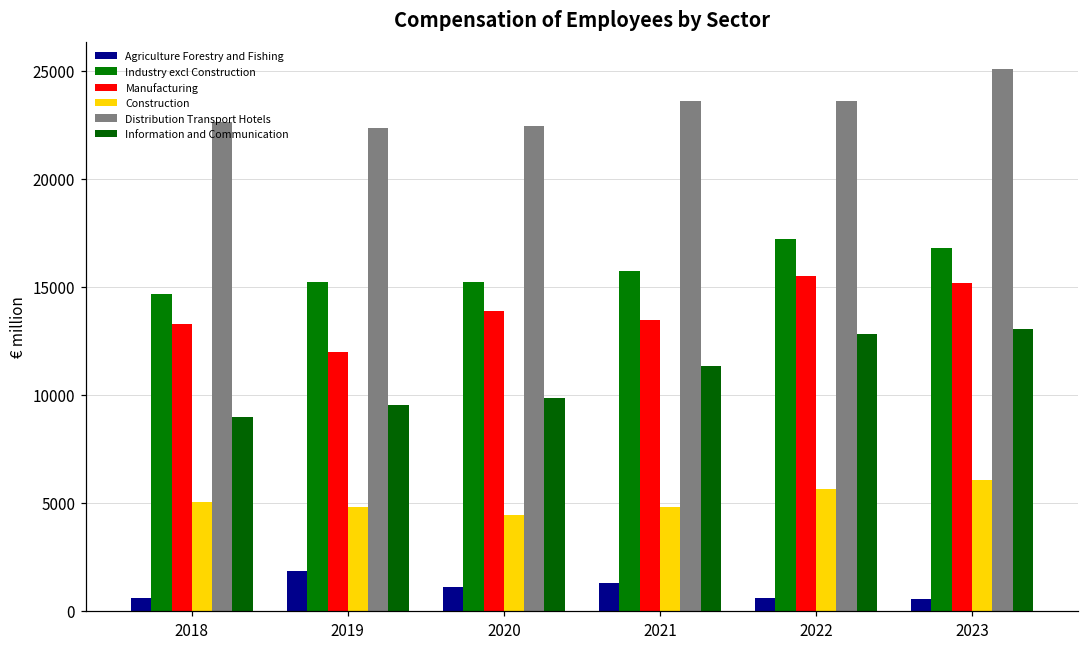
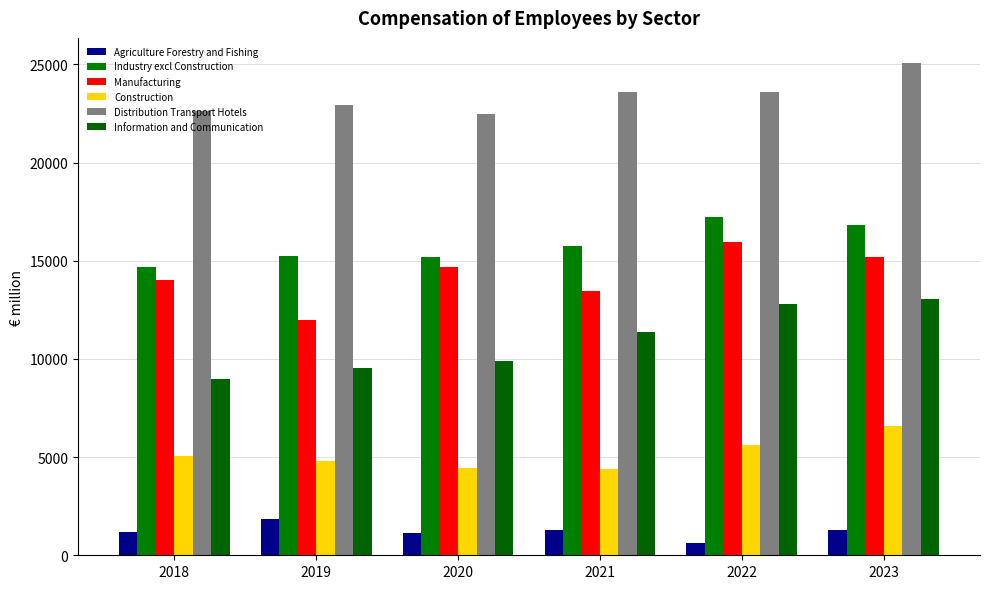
Agriculture Forestry and Fishing, 2018: 600 -> 1200
Manufacturing, 2018: 13300 -> 14000
Distribution Transport Hotels, 2019: 22400 -> 22900
Manufacturing, 2020: 13900 -> 14700
Construction, 2021: 4800 -> 4400
Manufacturing, 2022: 15500 -> 16000
Agriculture Forestry and Fishing, 2023: 500 -> 1300
Construction, 2023: 6000 -> 6600
